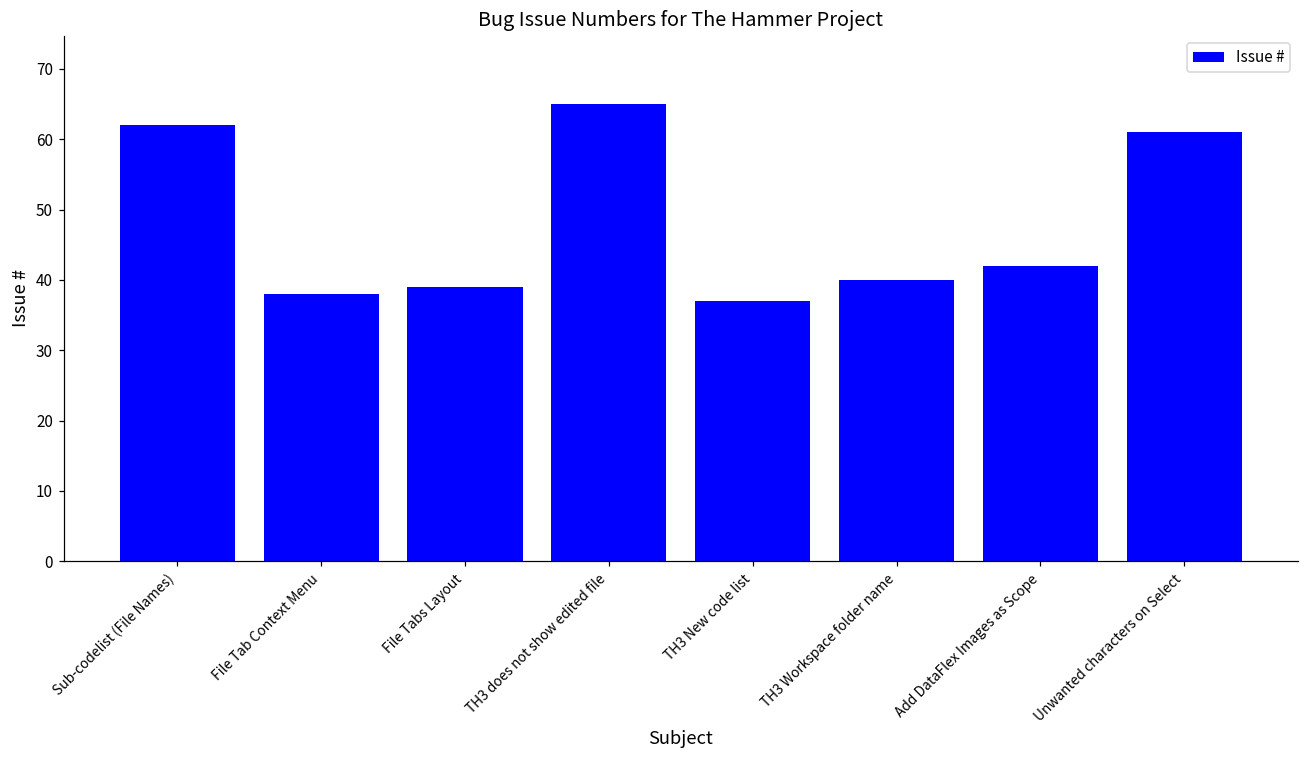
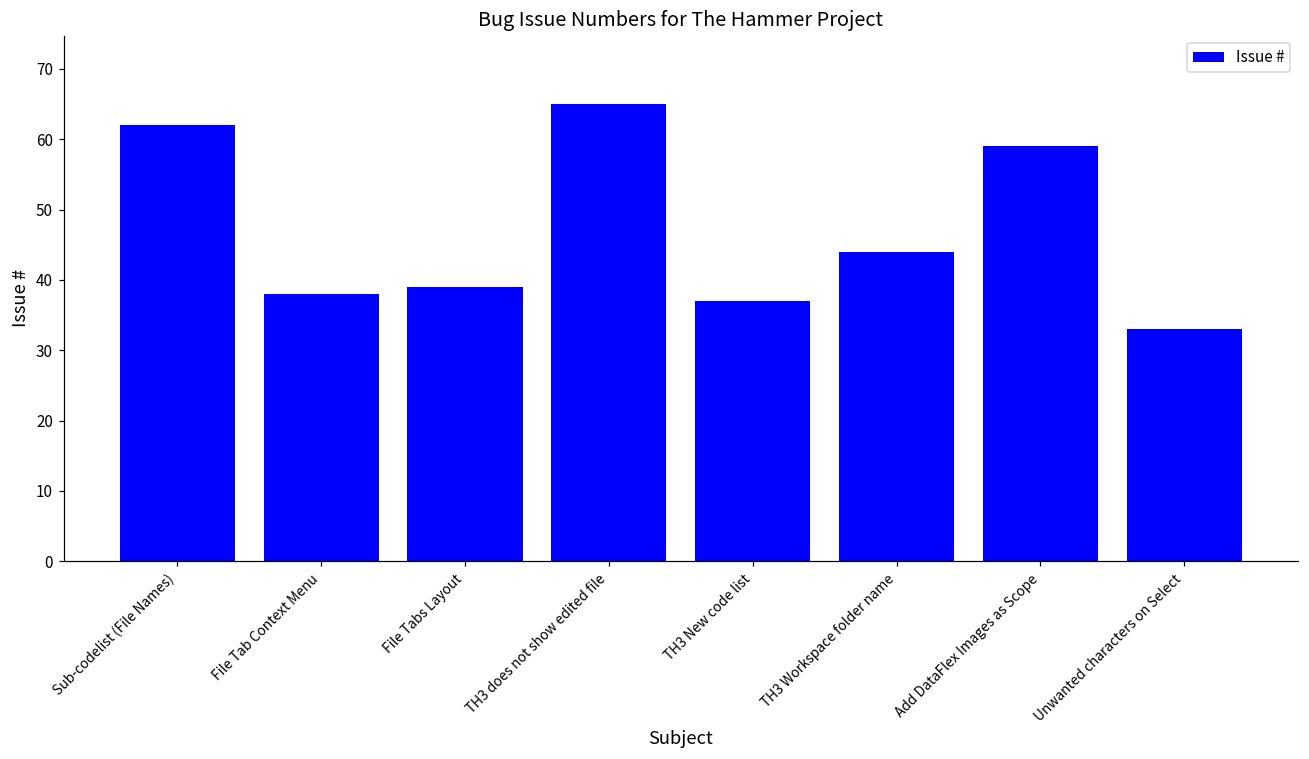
TH3 Workspace folder name: 40 -> 44
Add DataFlex Images as Scope: 42 -> 59
Unwanted characters on Select: 61 -> 33
